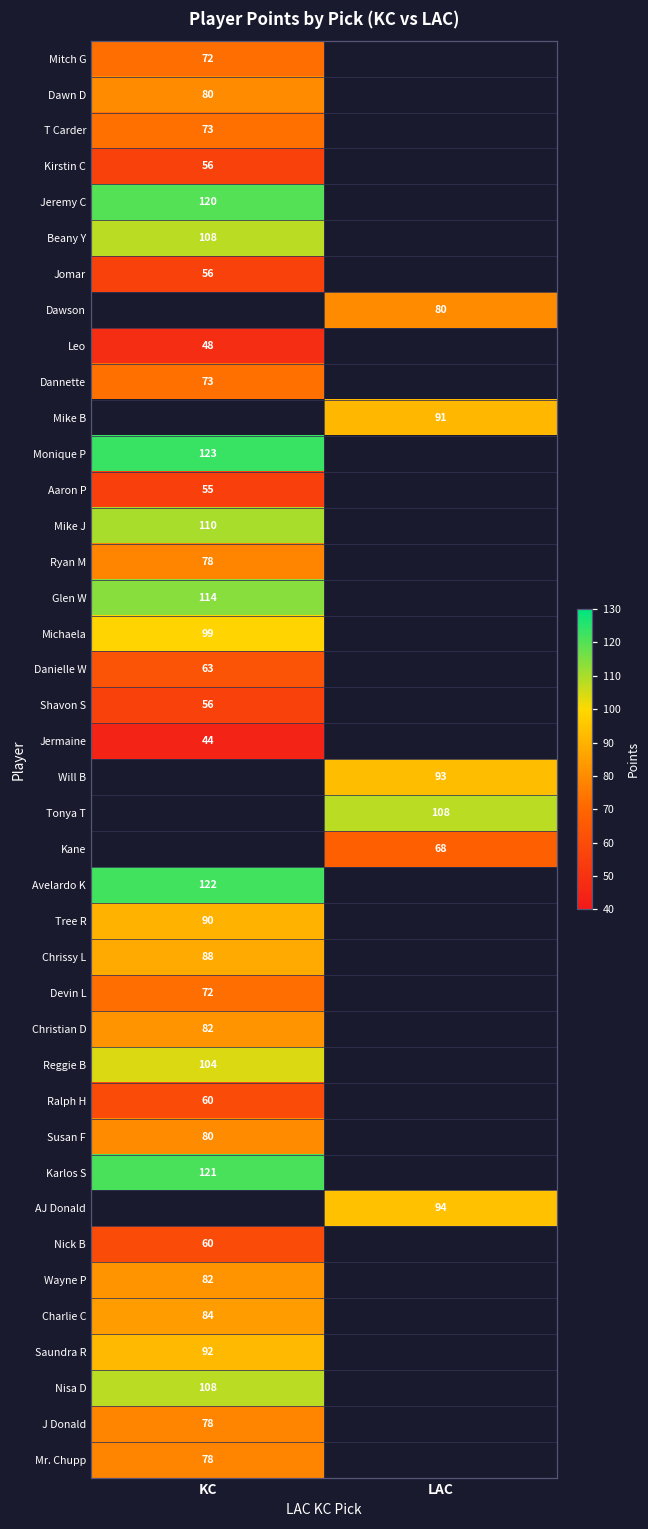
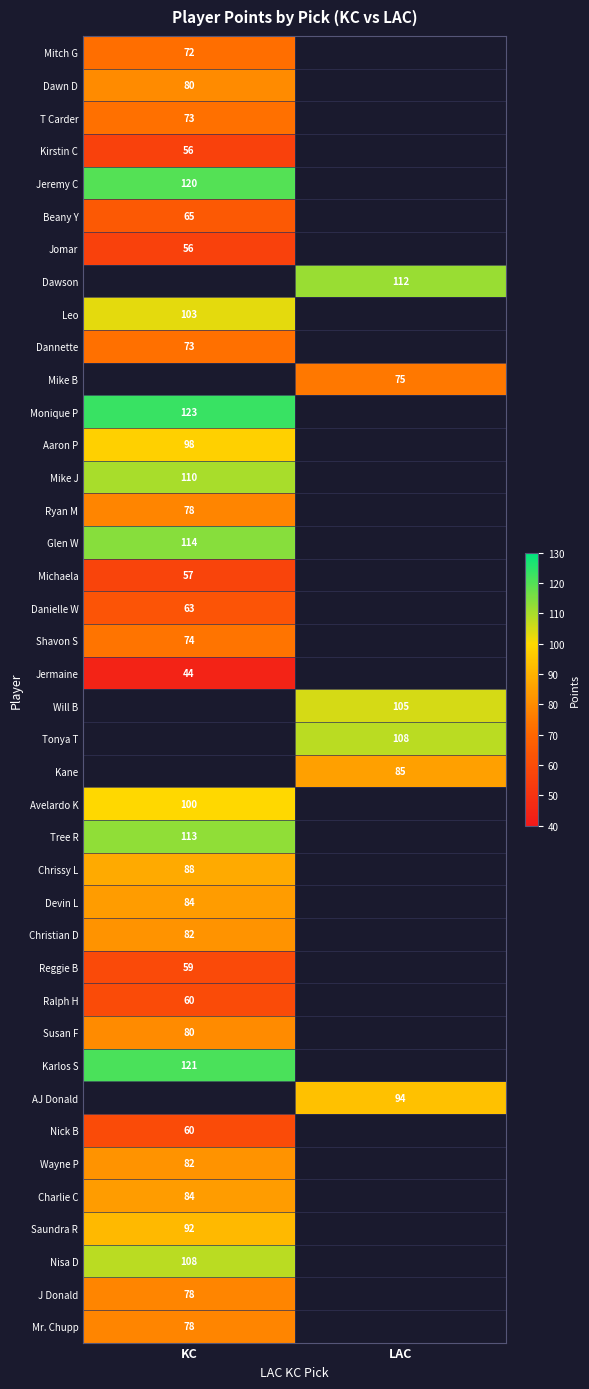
Beany Y, KC: 108 -> 65
Dawson, LAC: 80 -> 112
Leo, KC: 48 -> 103
Mike B, LAC: 91 -> 75
Aaron P, KC: 55 -> 98
Michaela, KC: 99 -> 57
Shavon S, KC: 56 -> 74
Will B, LAC: 93 -> 105
Kane, LAC: 68 -> 85
Avelardo K, KC: 122 -> 100
Tree R, KC: 90 -> 113
Devin L, KC: 72 -> 84
Reggie B, KC: 104 -> 59
